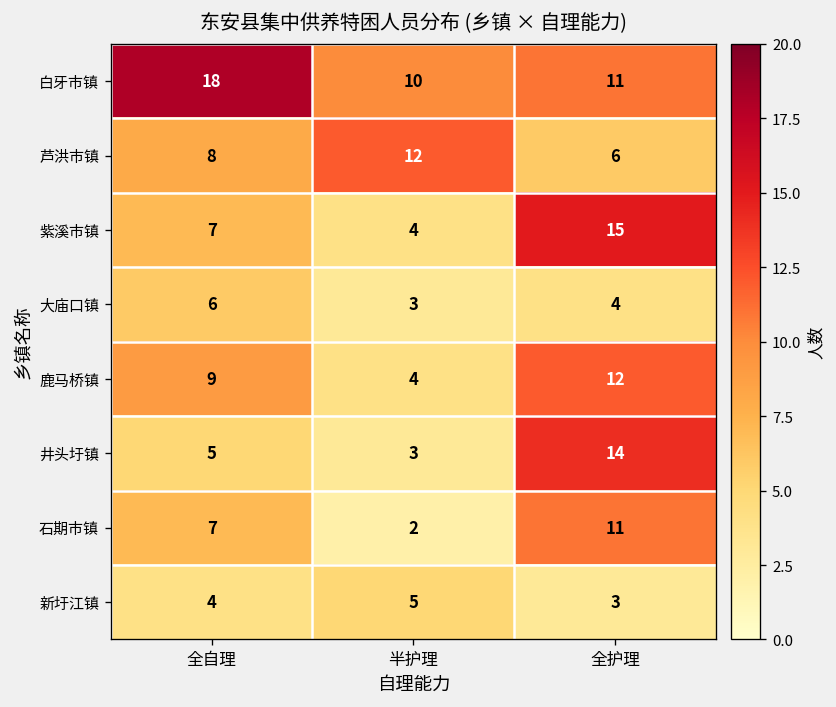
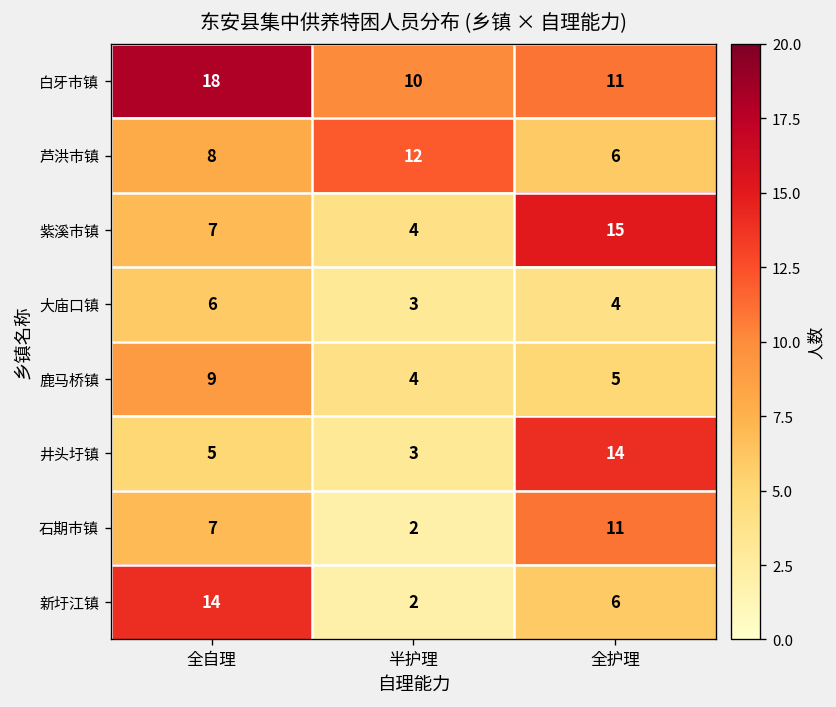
鹿马桥镇, 全护理: 12 -> 5
新圩江镇, 全自理: 4 -> 14
新圩江镇, 半护理: 5 -> 2
新圩江镇, 全护理: 3 -> 6
